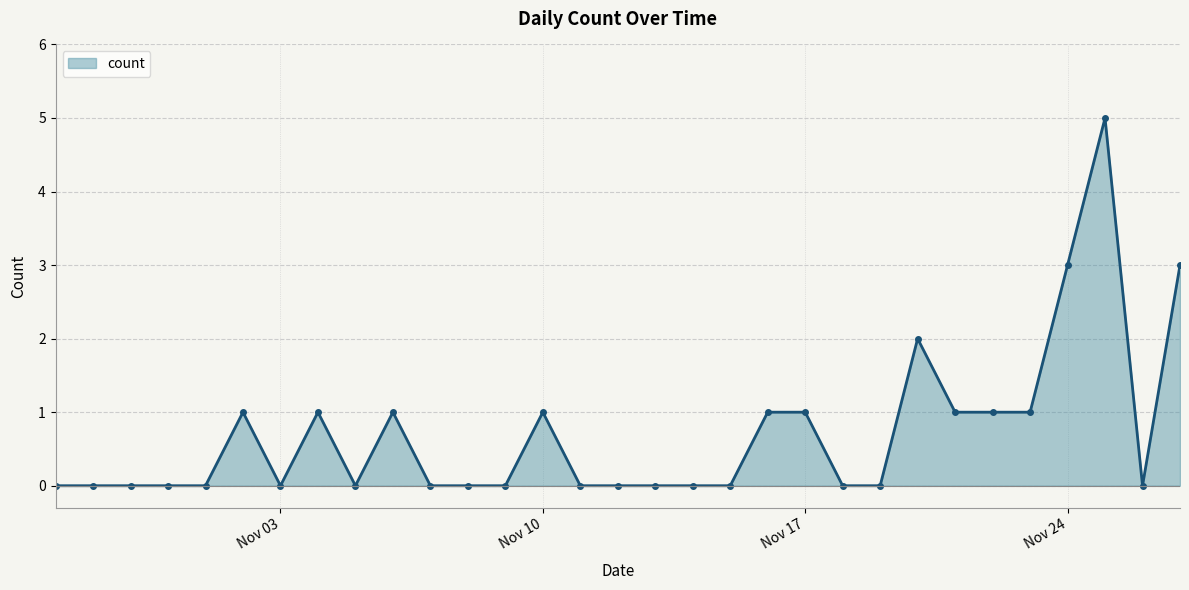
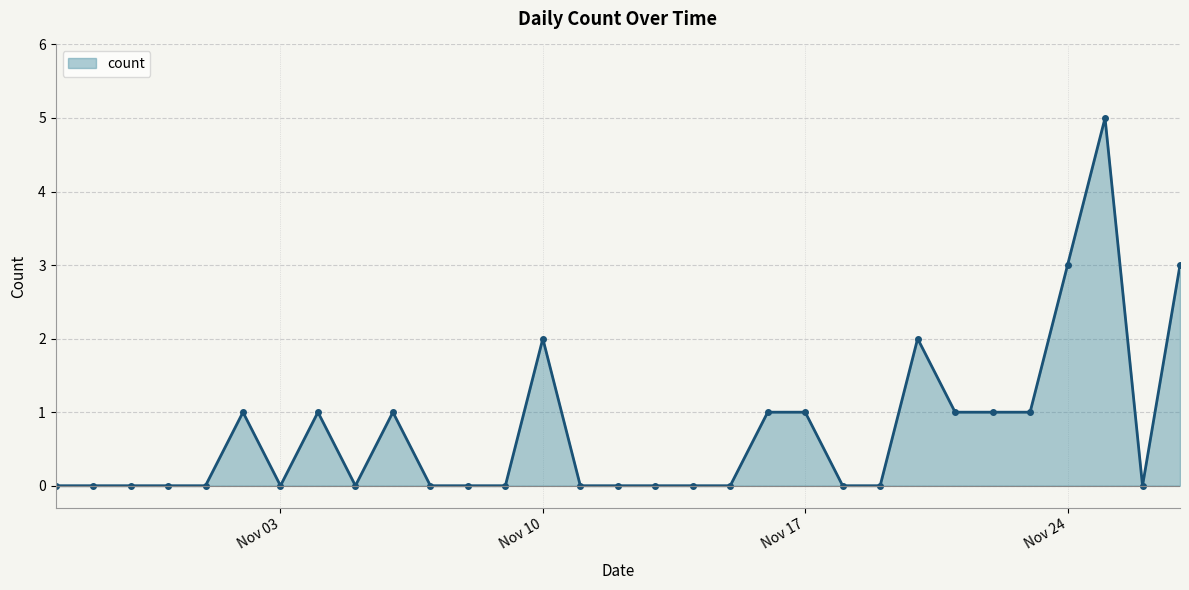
Nov 10: 1 -> 2
